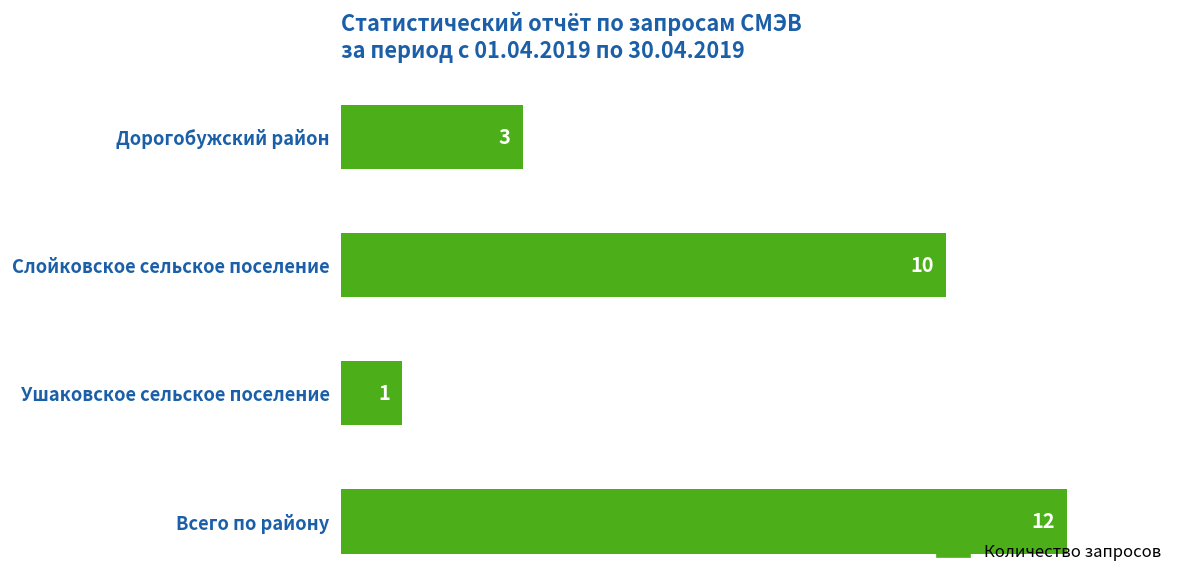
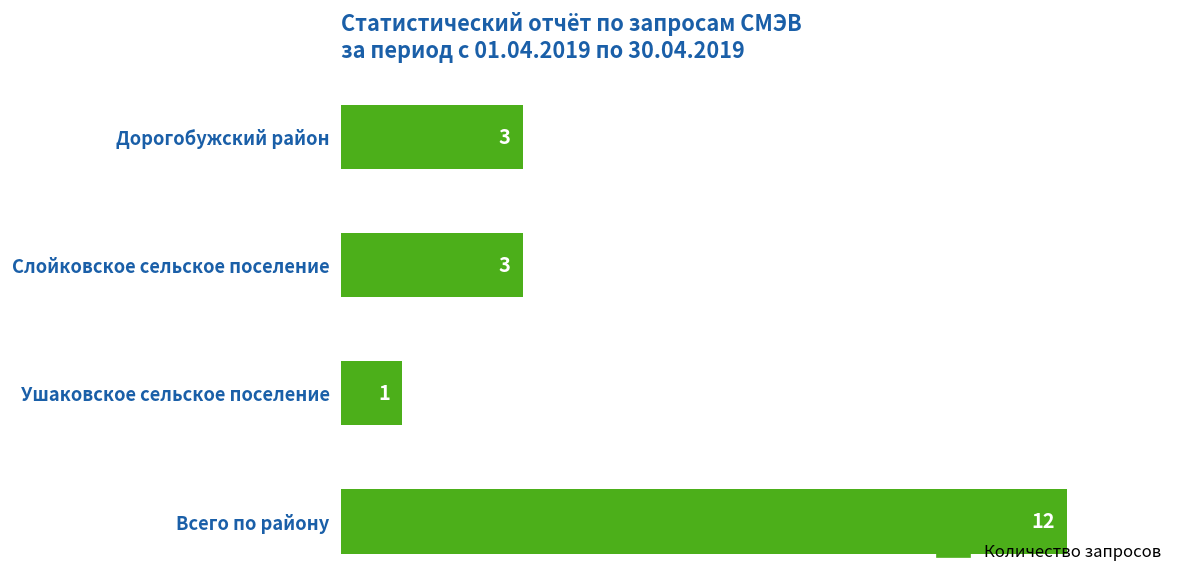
Слойковское сельское поселение: 10 -> 3
